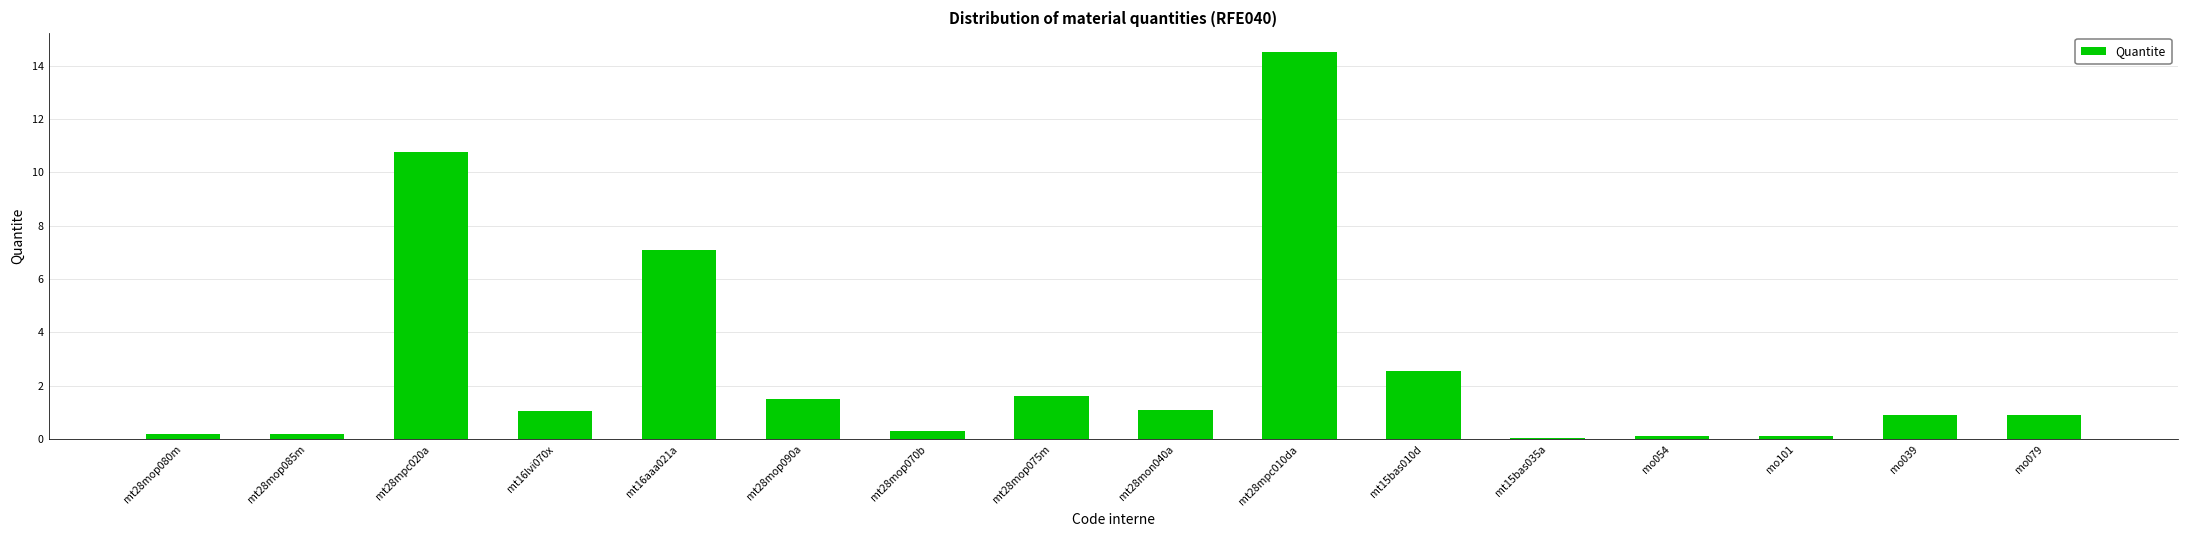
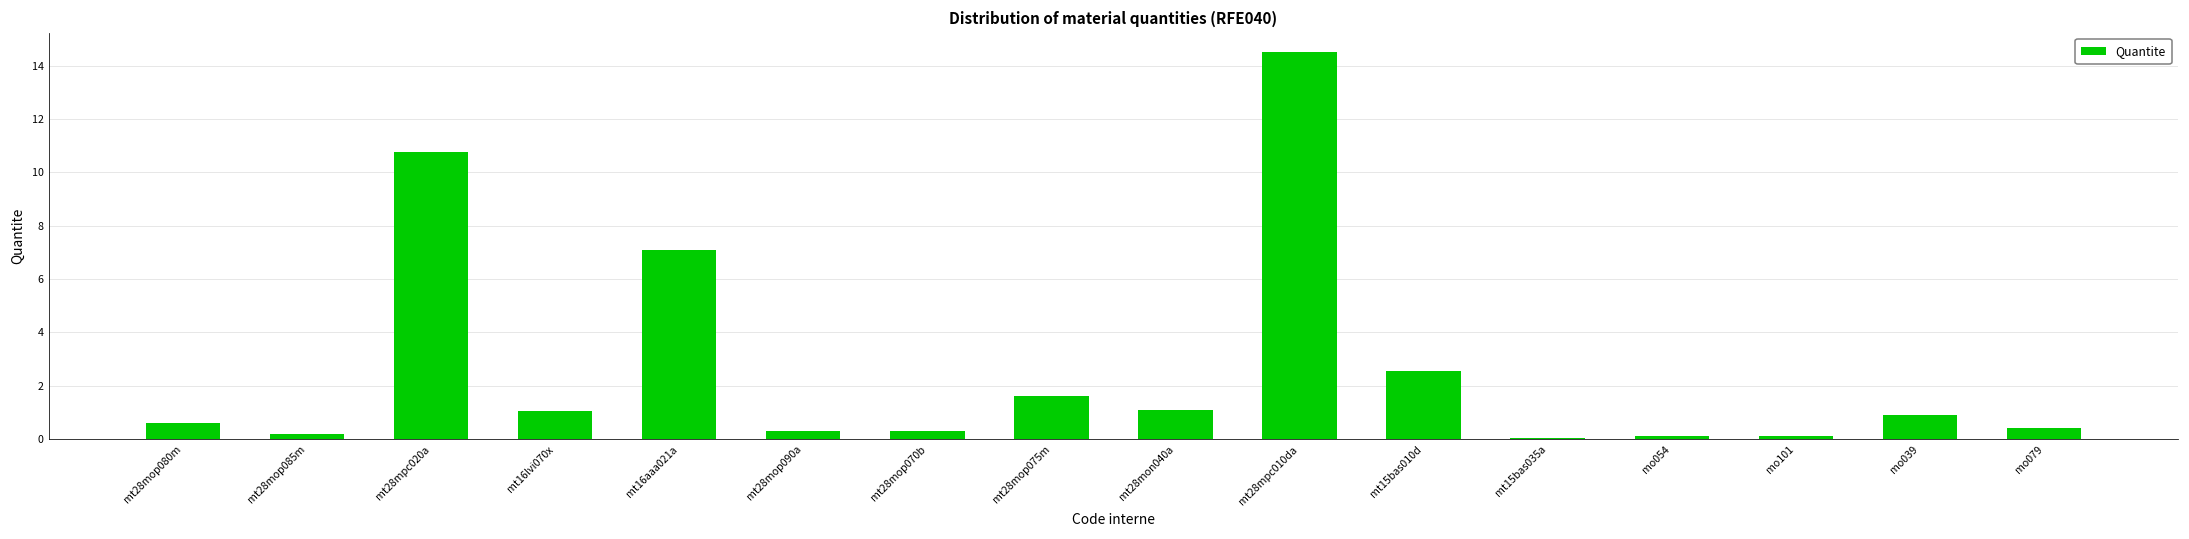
mt28mop080m: 0.2 -> 0.6
mt28mop090a: 1.5 -> 0.3
mo079: 0.9 -> 0.4
